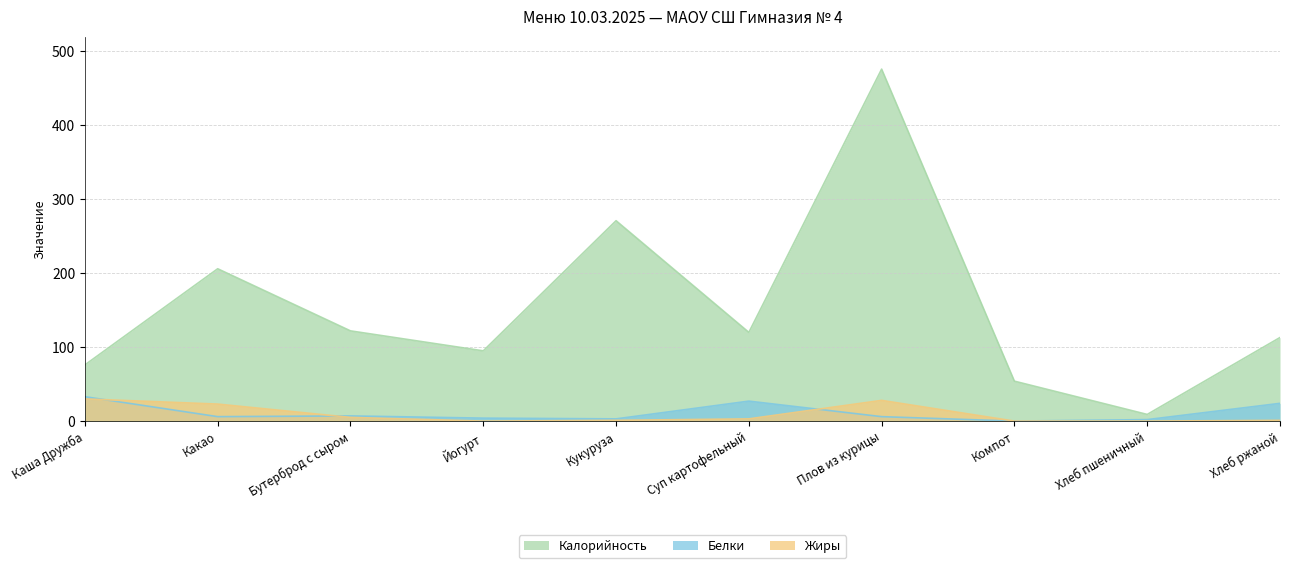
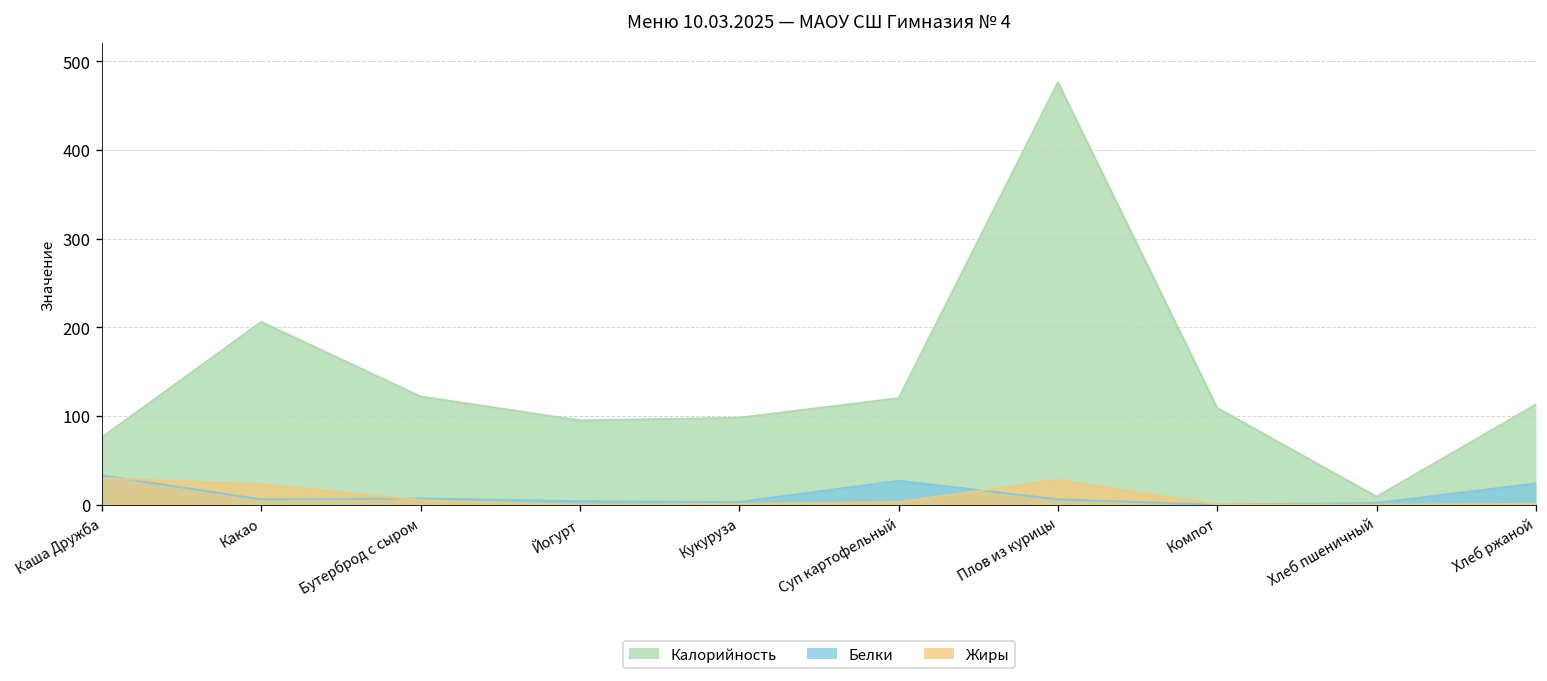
Калорийность, Кукуруза: 270 -> 100
Калорийность, Компот: 50 -> 110
